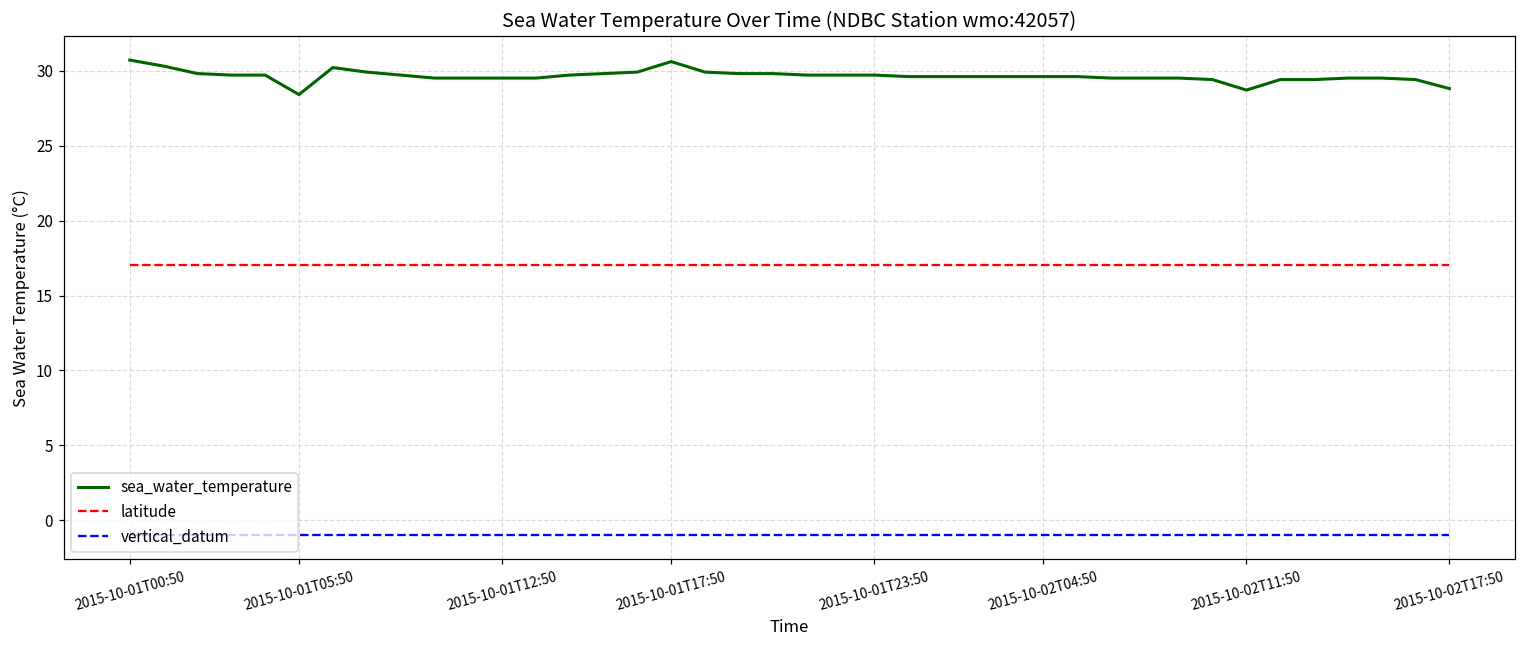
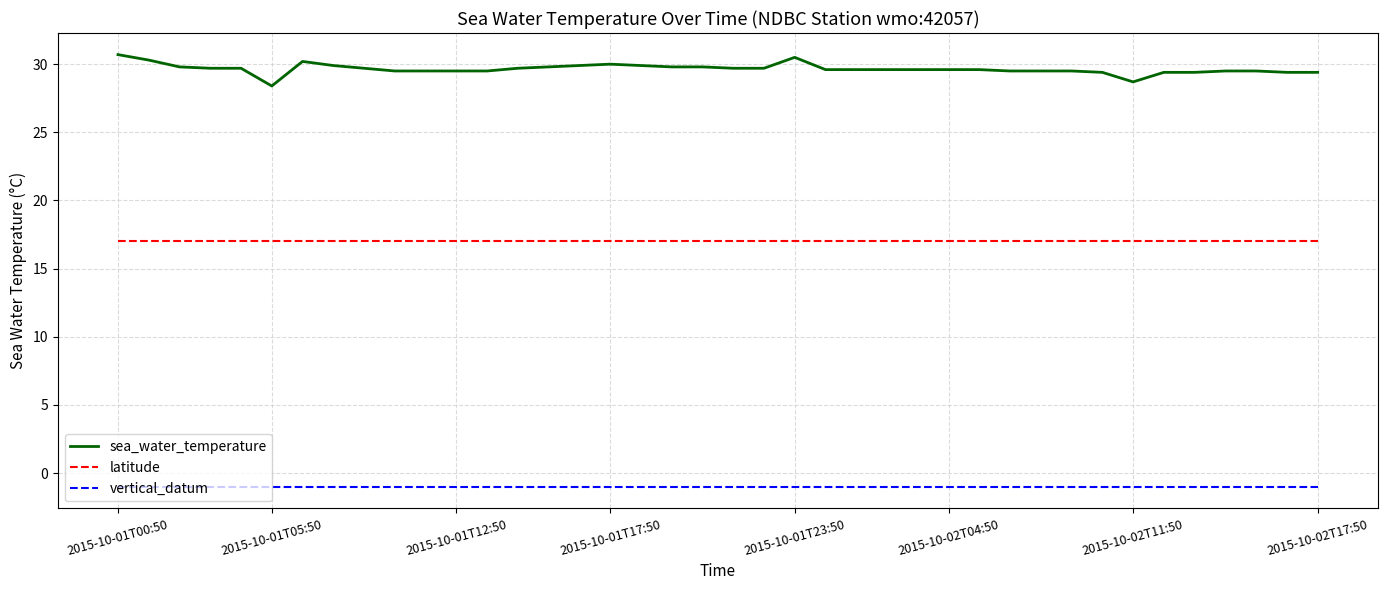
sea_water_temperature, 2015-10-01T17:50: 30.6 -> 30.0
sea_water_temperature, 2015-10-01T23:50: 29.7 -> 30.5
sea_water_temperature, 2015-10-02T17:50: 28.8 -> 29.4
